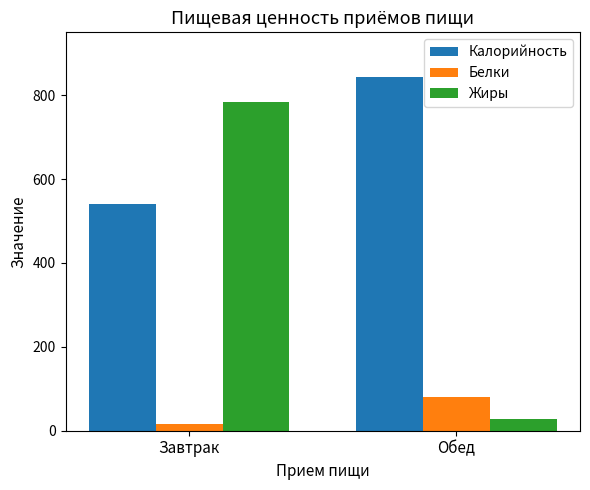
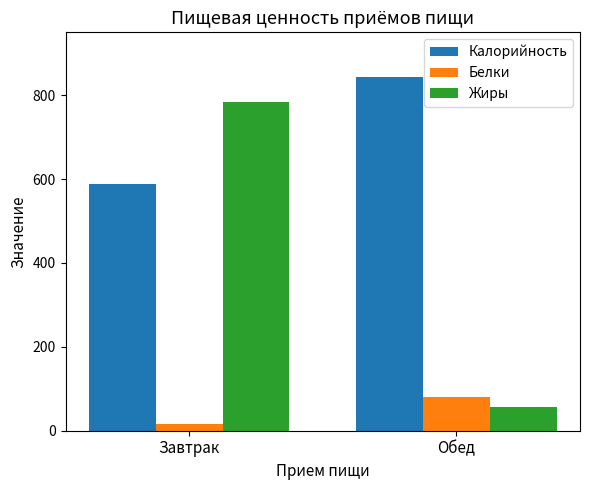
Калорийность, Завтрак: 540 -> 590
Жиры, Обед: 30 -> 60
